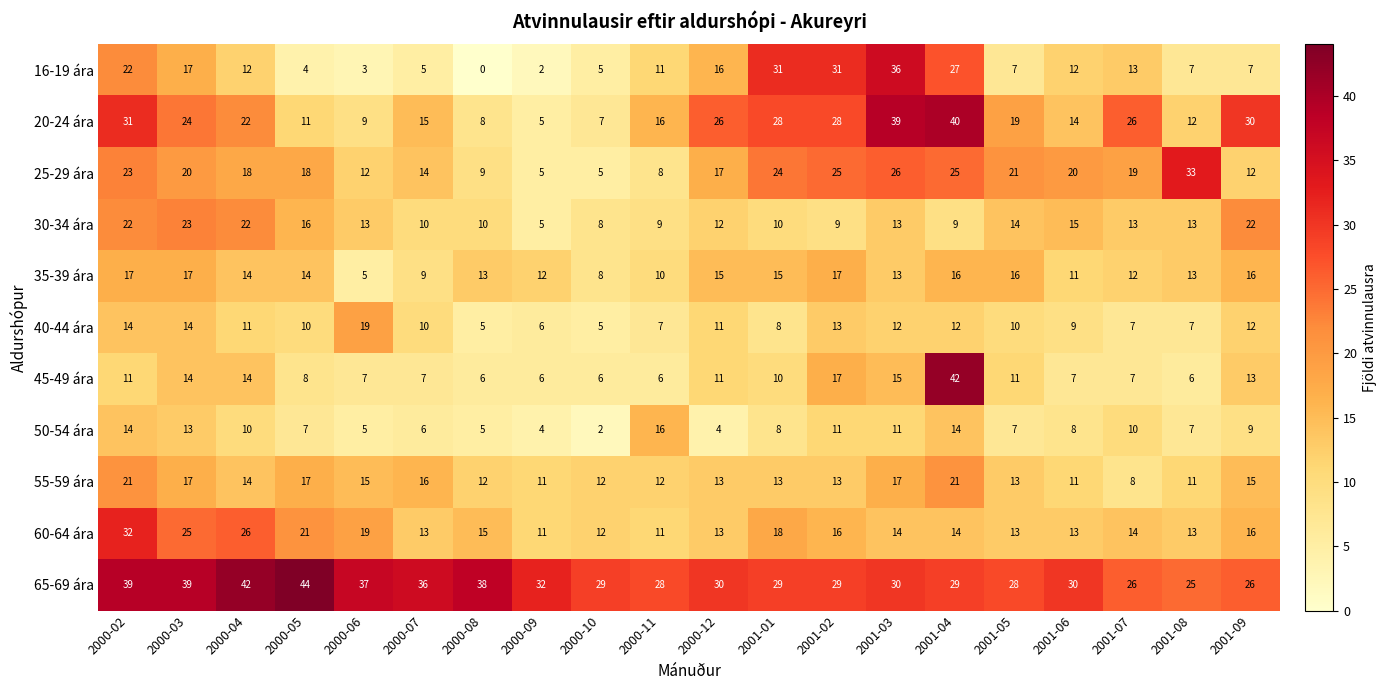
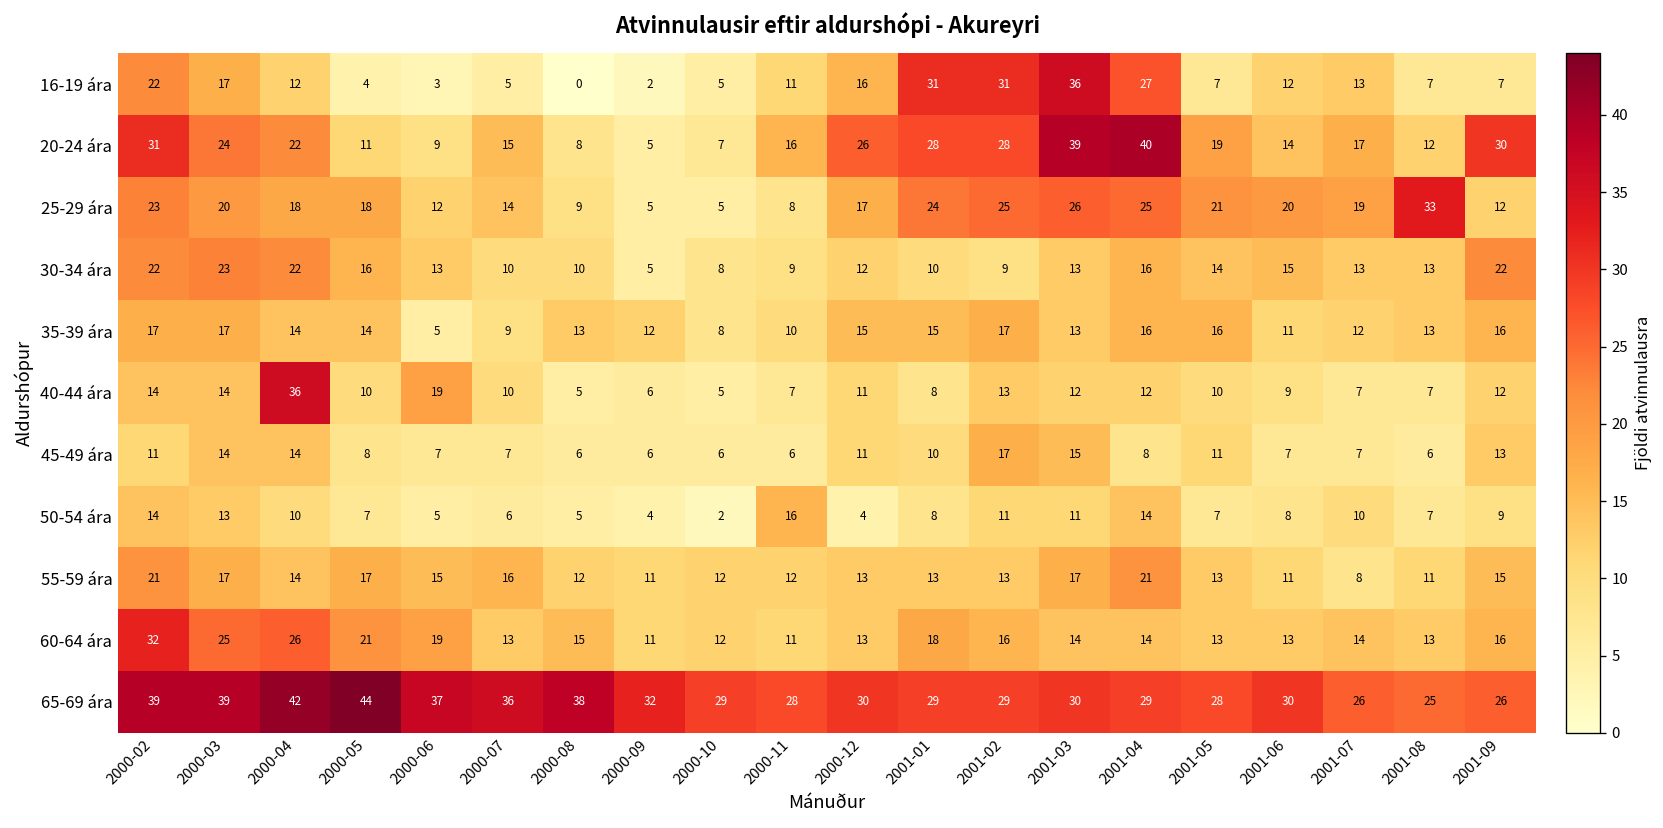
20-24 ára, 2001-07: 26 -> 17
30-34 ára, 2001-04: 9 -> 16
40-44 ára, 2000-04: 11 -> 36
45-49 ára, 2001-04: 42 -> 8
